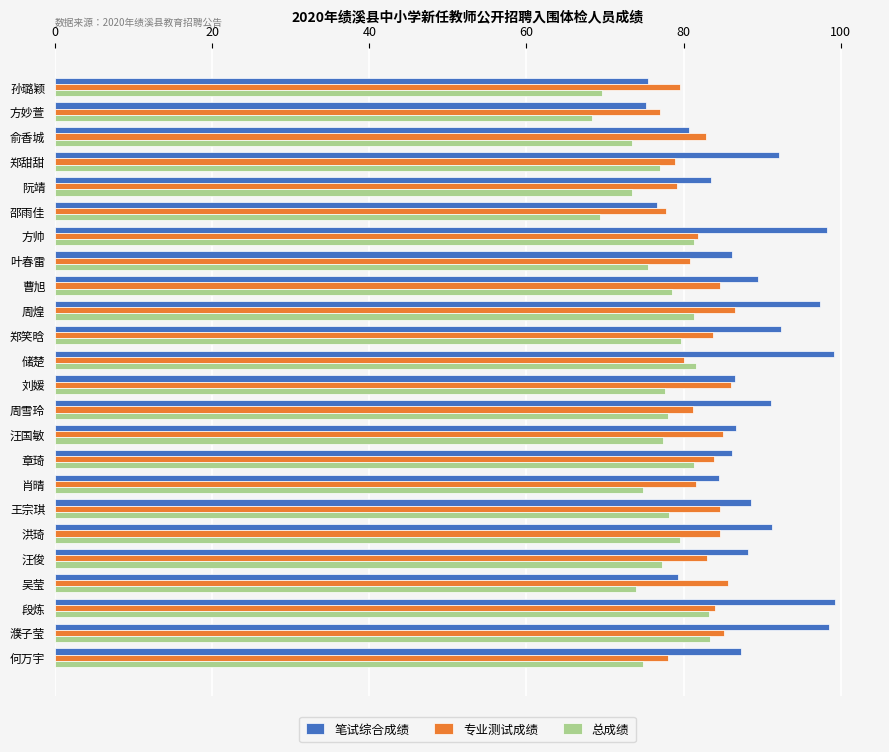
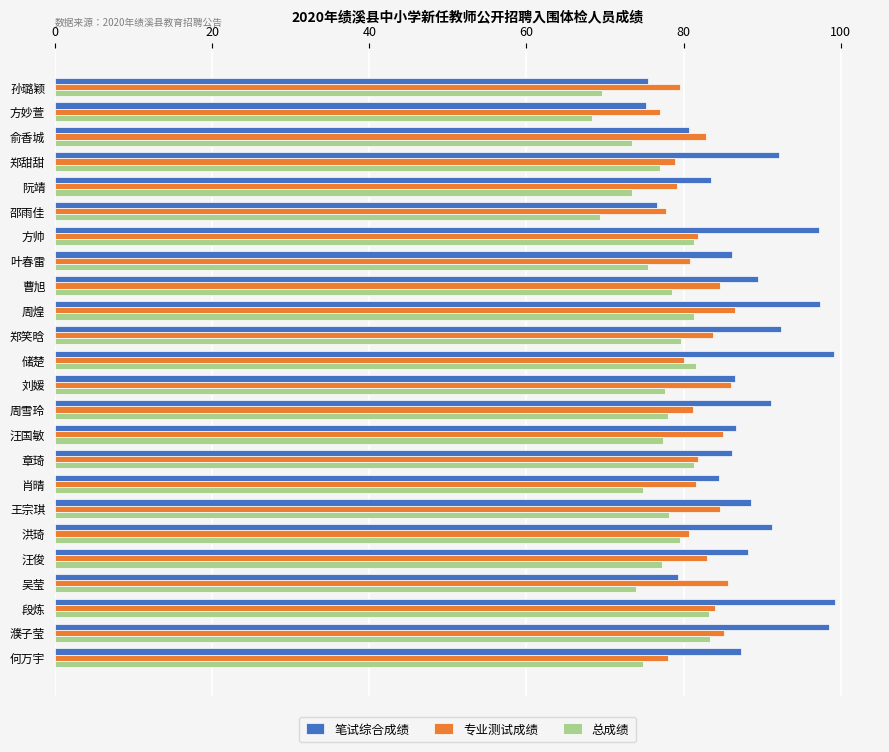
笔试综合成绩, 方帅: 98 -> 97
专业测试成绩, 章琦: 84 -> 82
专业测试成绩, 洪琦: 85 -> 81
